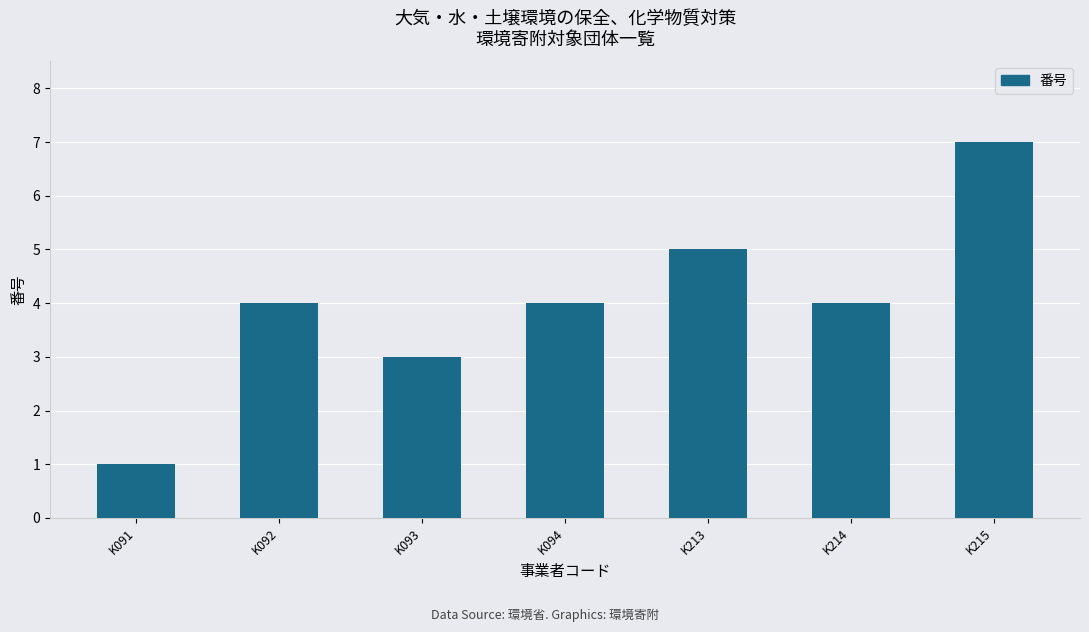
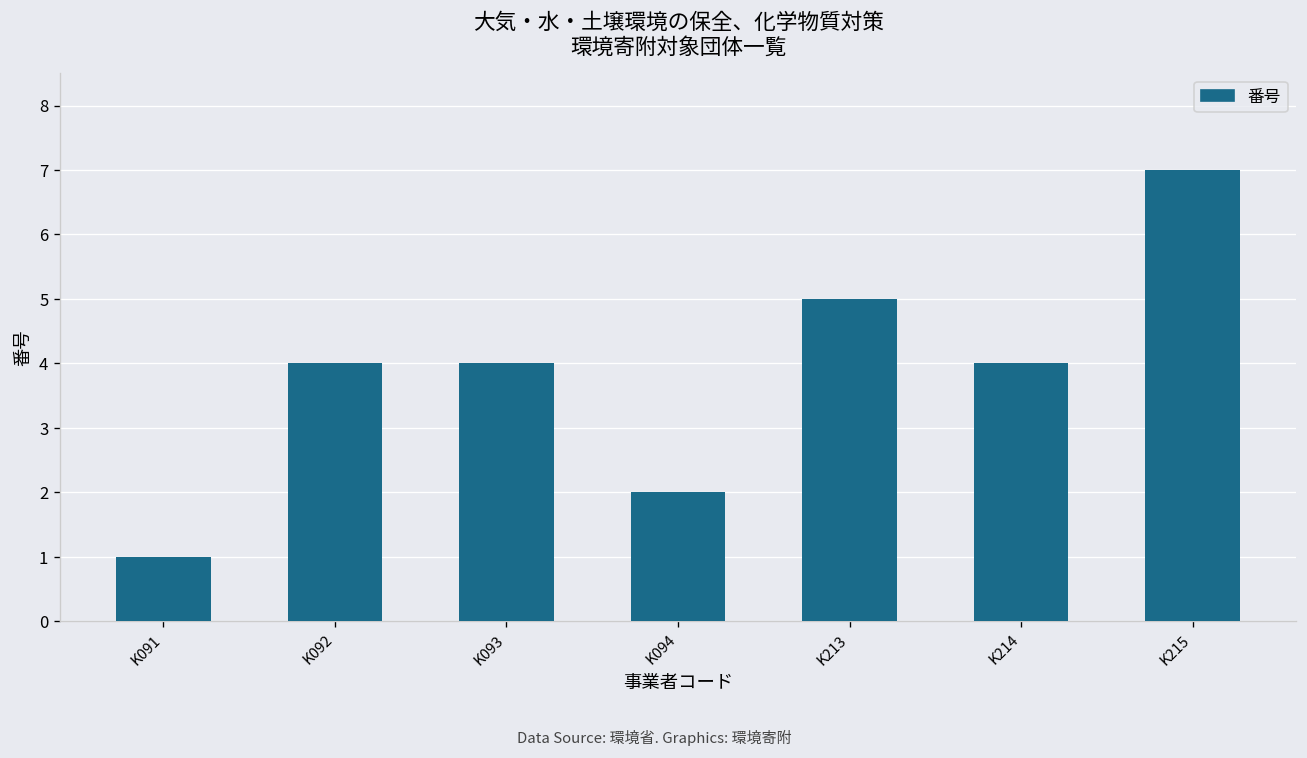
K093: 3 -> 4
K094: 4 -> 2
